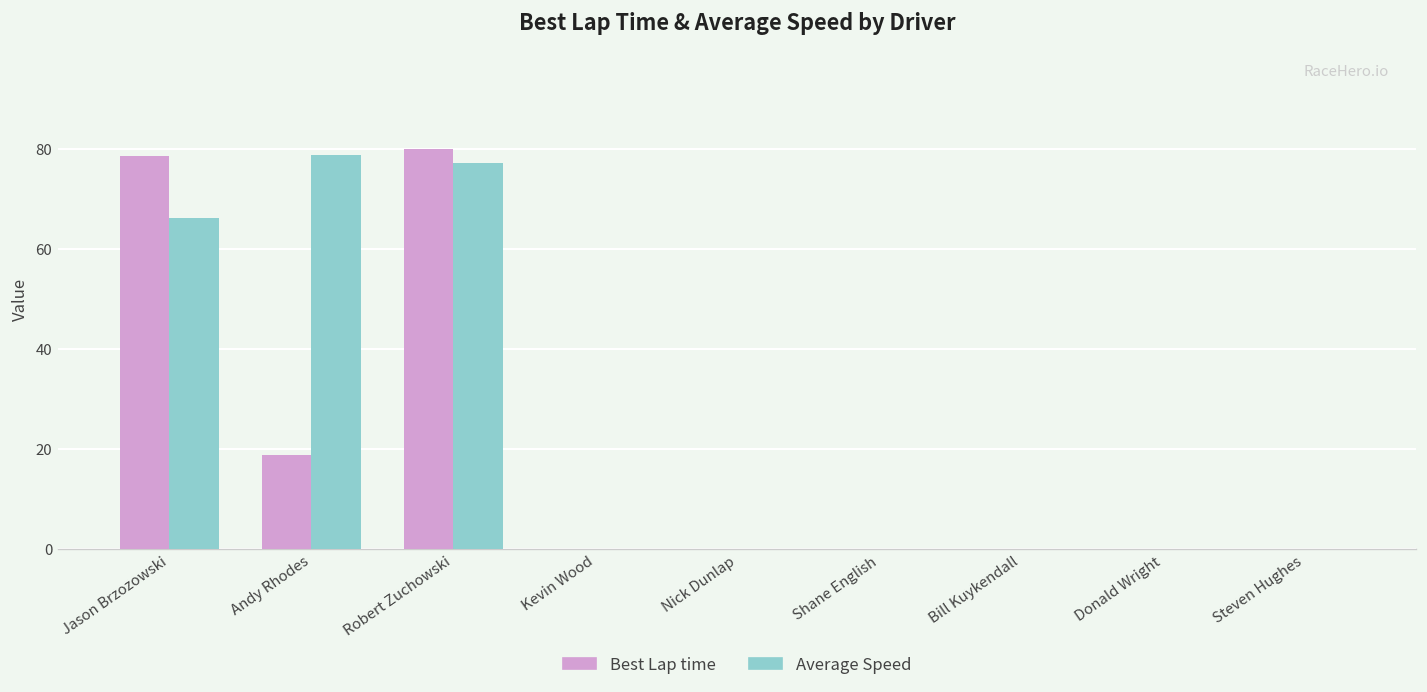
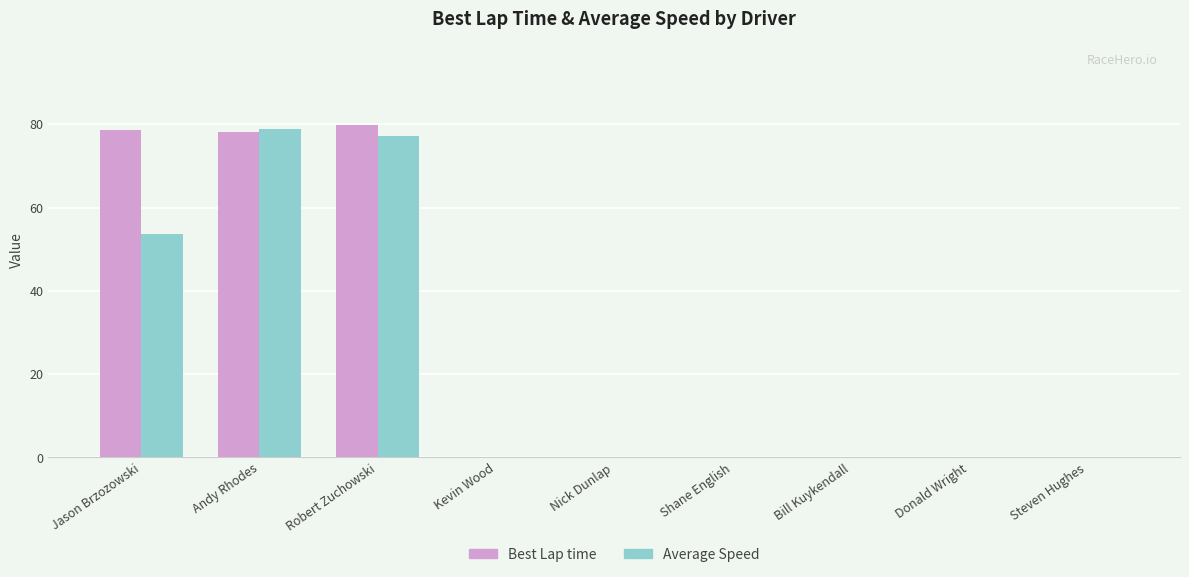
Average Speed, Jason Brzozowski: 66 -> 54
Best Lap time, Andy Rhodes: 19 -> 78
